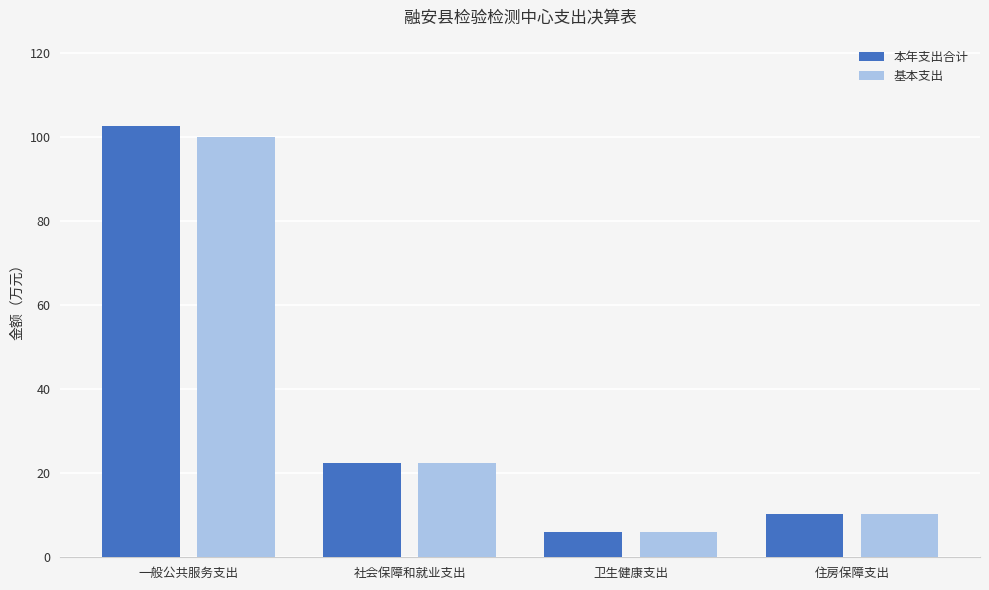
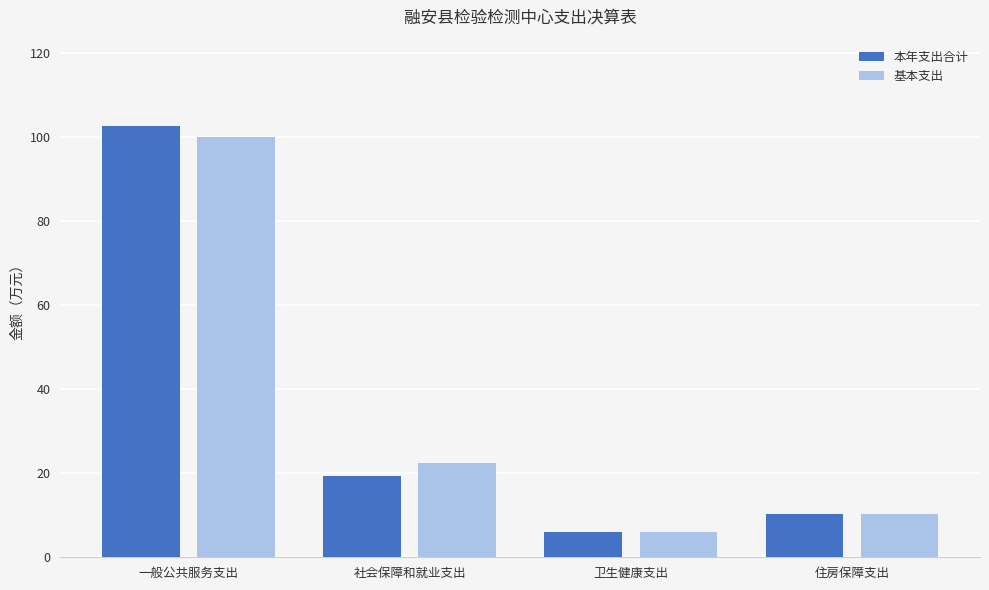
本年支出合计, 社会保障和就业支出: 22 -> 19
